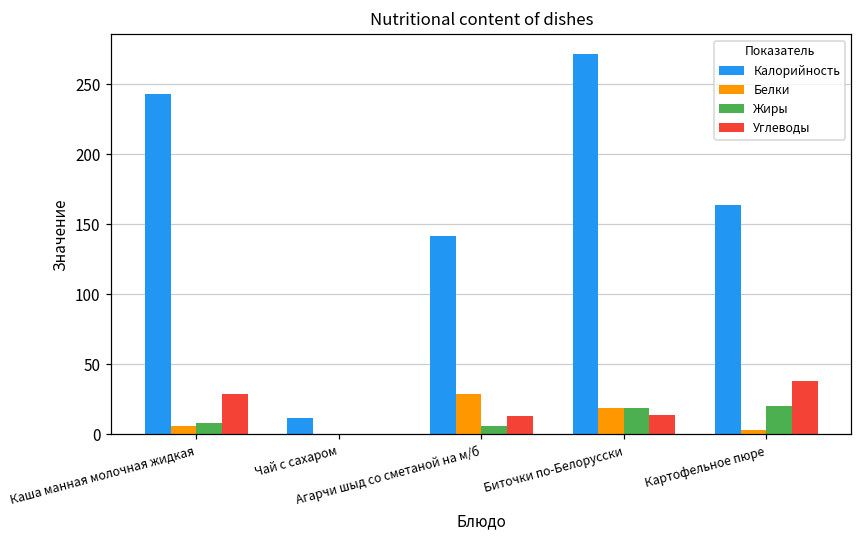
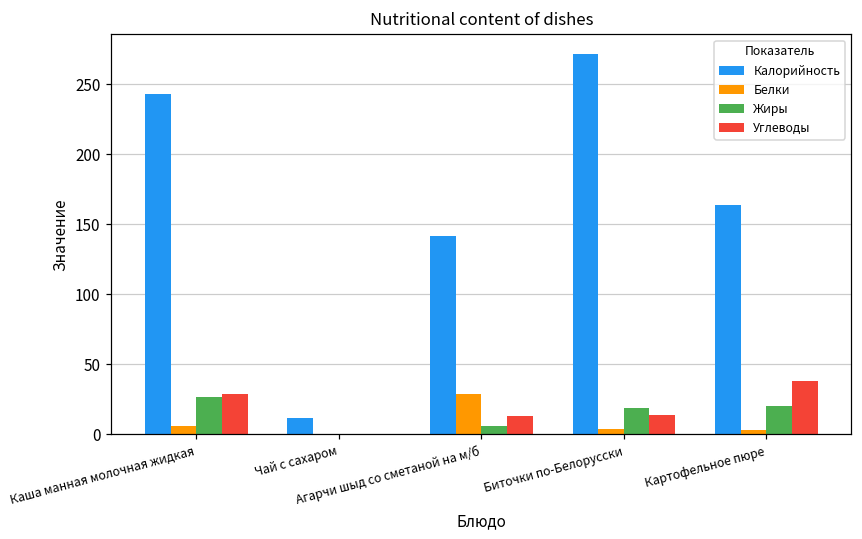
Жиры, Каша манная молочная жидкая: 8 -> 27
Белки, Биточки по-Белорусски: 19 -> 4
